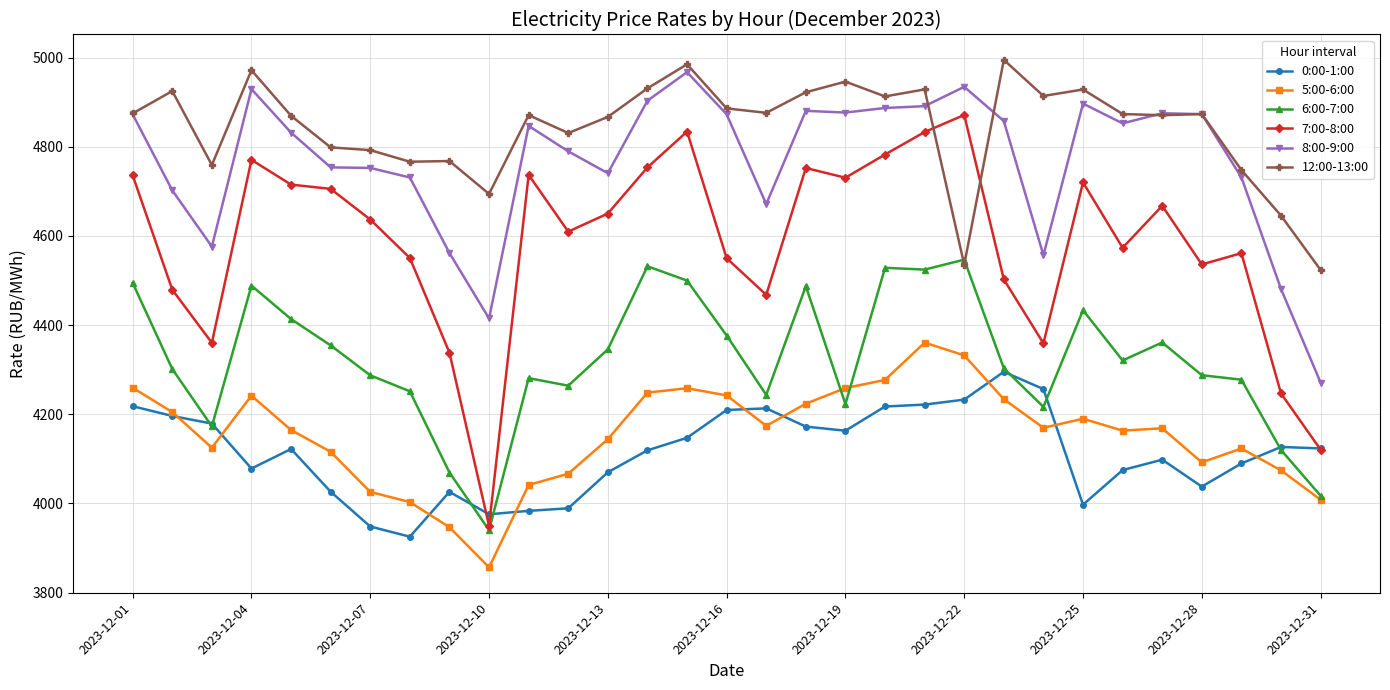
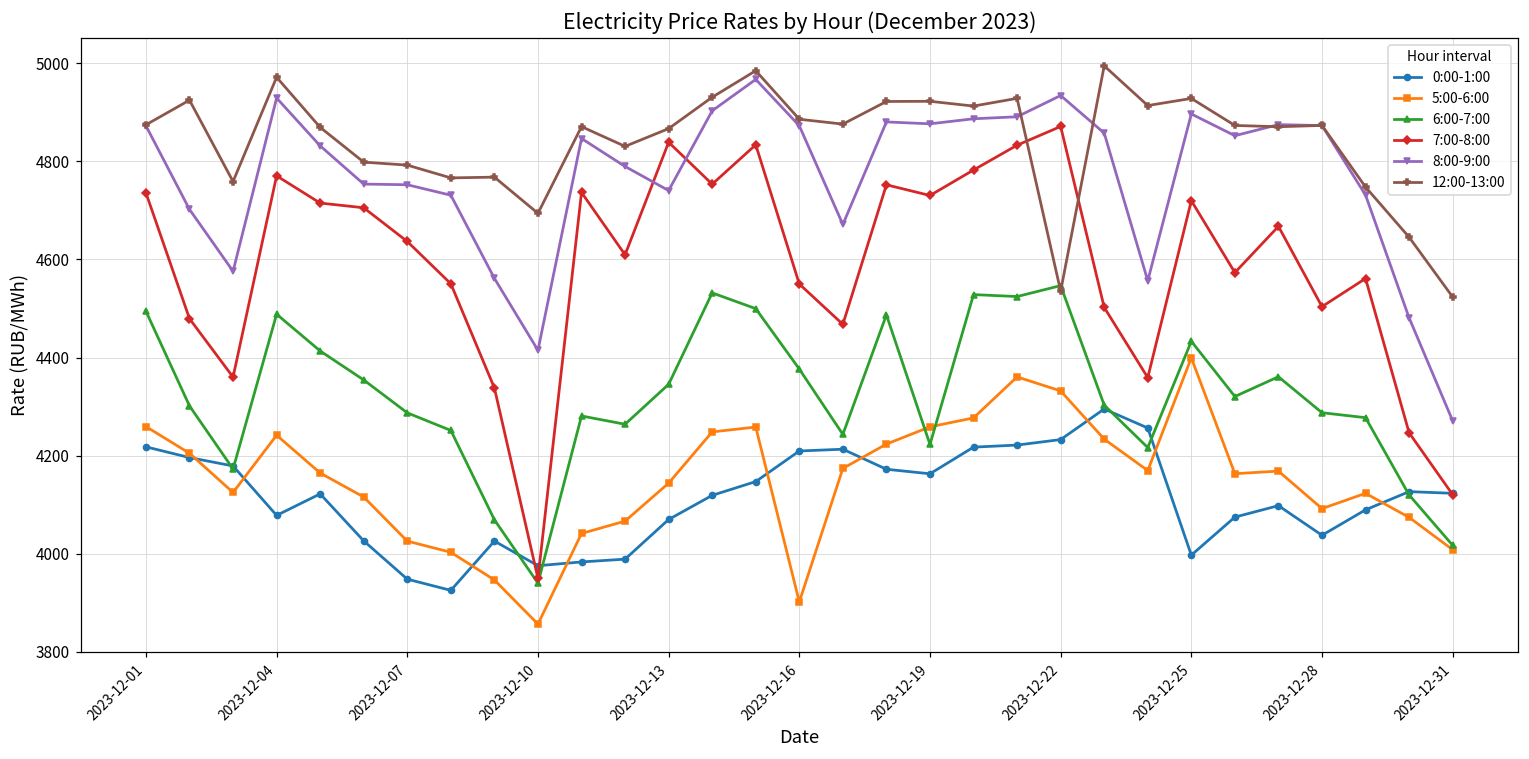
7:00-8:00, 2023-12-13: 4650 -> 4840
5:00-6:00, 2023-12-16: 4240 -> 3900
12:00-13:00, 2023-12-19: 4950 -> 4920
5:00-6:00, 2023-12-25: 4190 -> 4400
7:00-8:00, 2023-12-28: 4540 -> 4500
